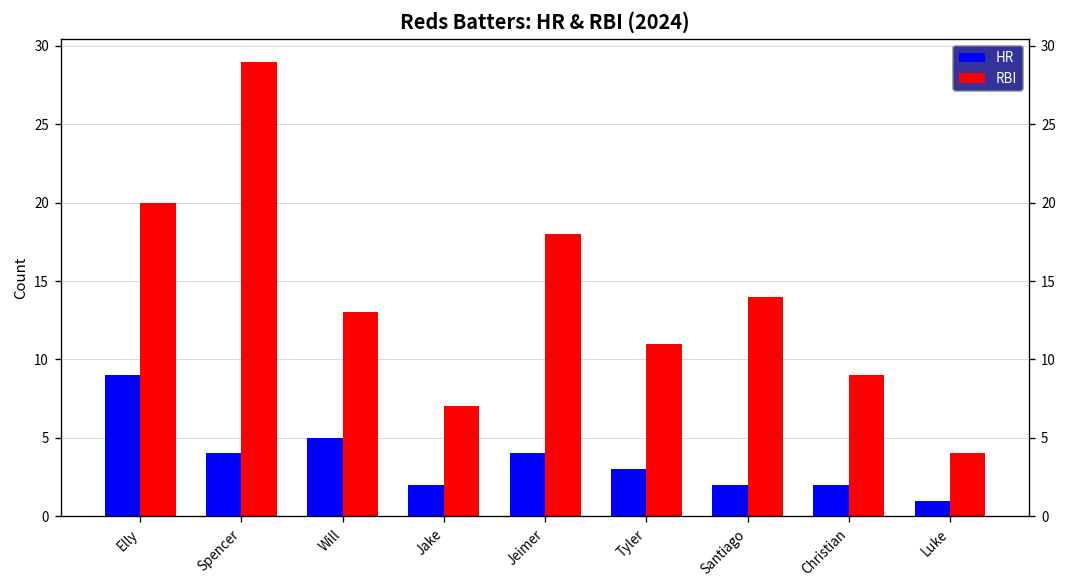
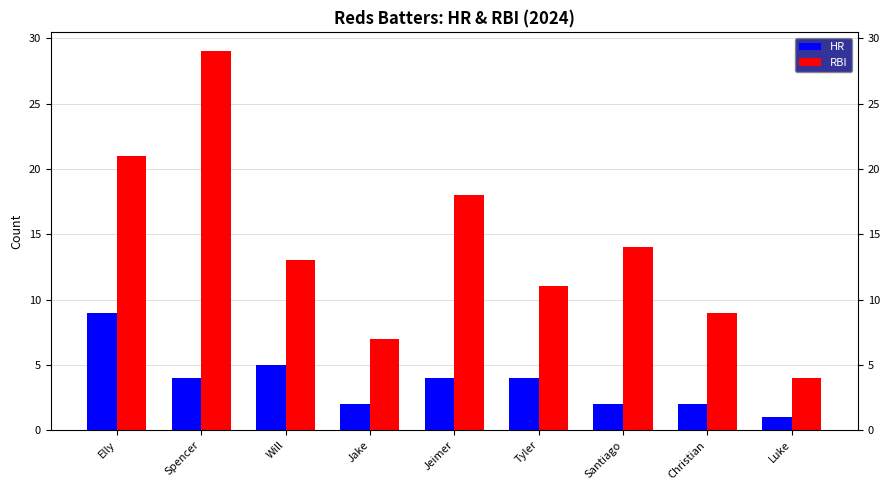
RBI, Elly: 20 -> 21
HR, Tyler: 3 -> 4
